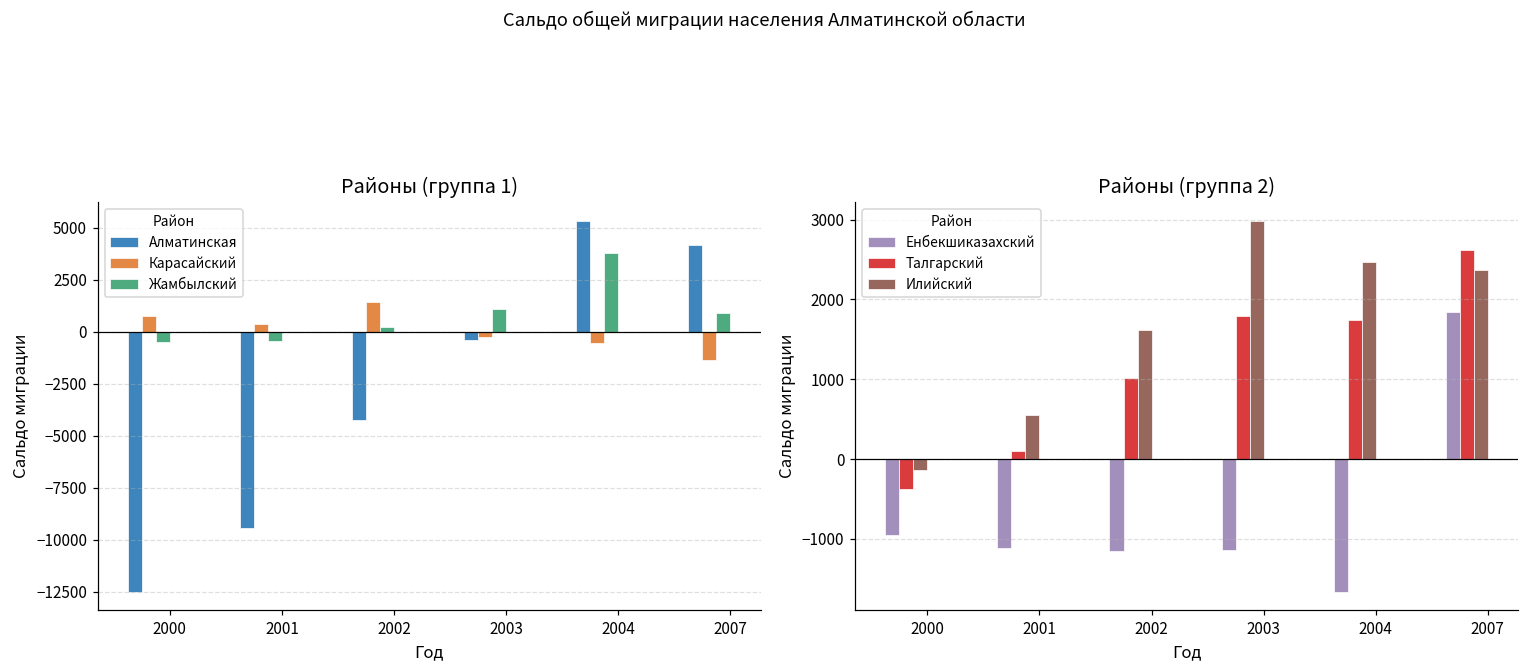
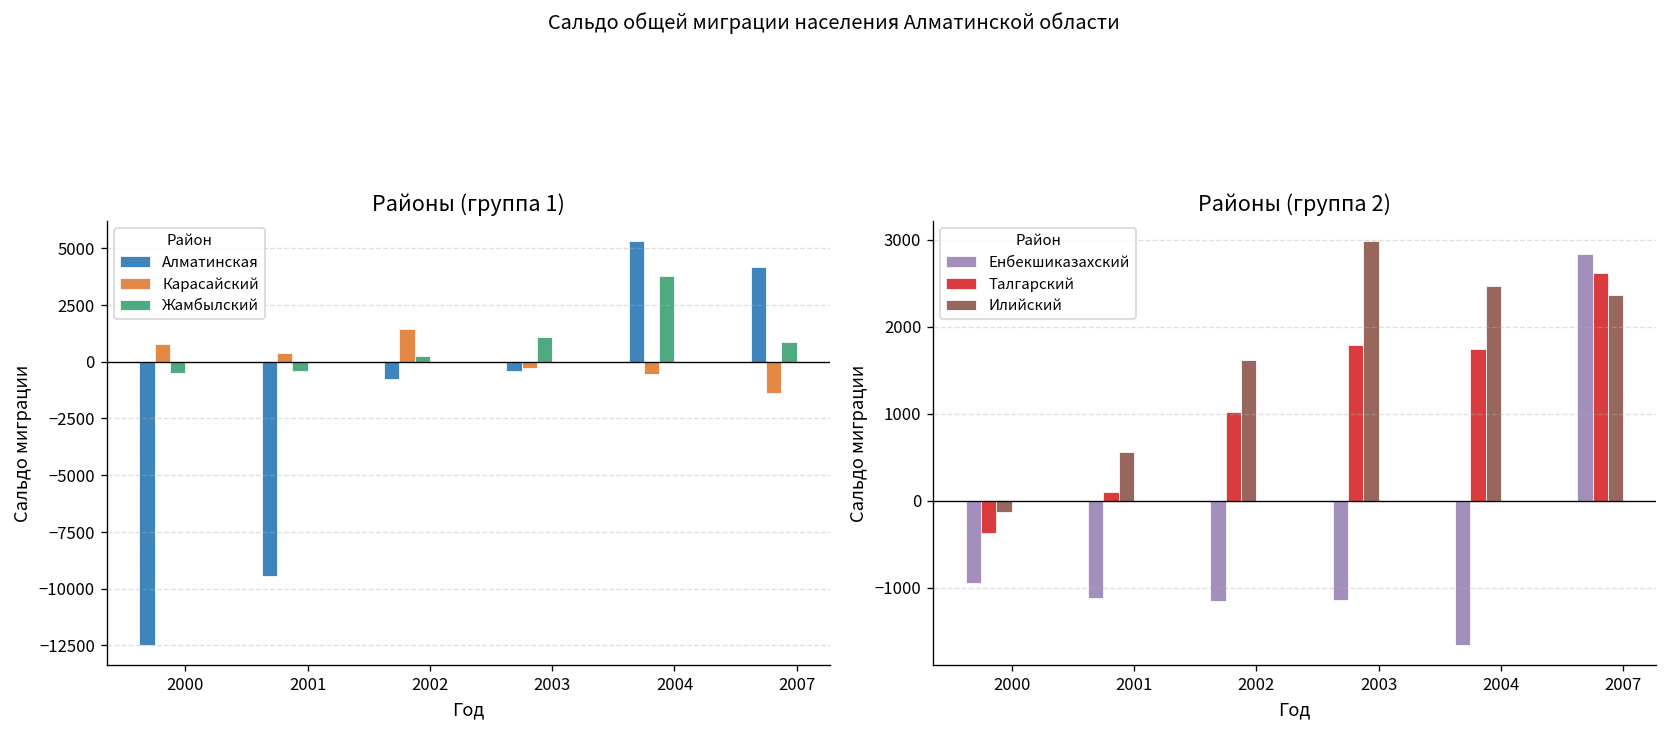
Районы (группа 1), Алматинская, 2002: -4300 -> -800
Районы (группа 2), Енбекшиказахский, 2007: 1800 -> 2800
